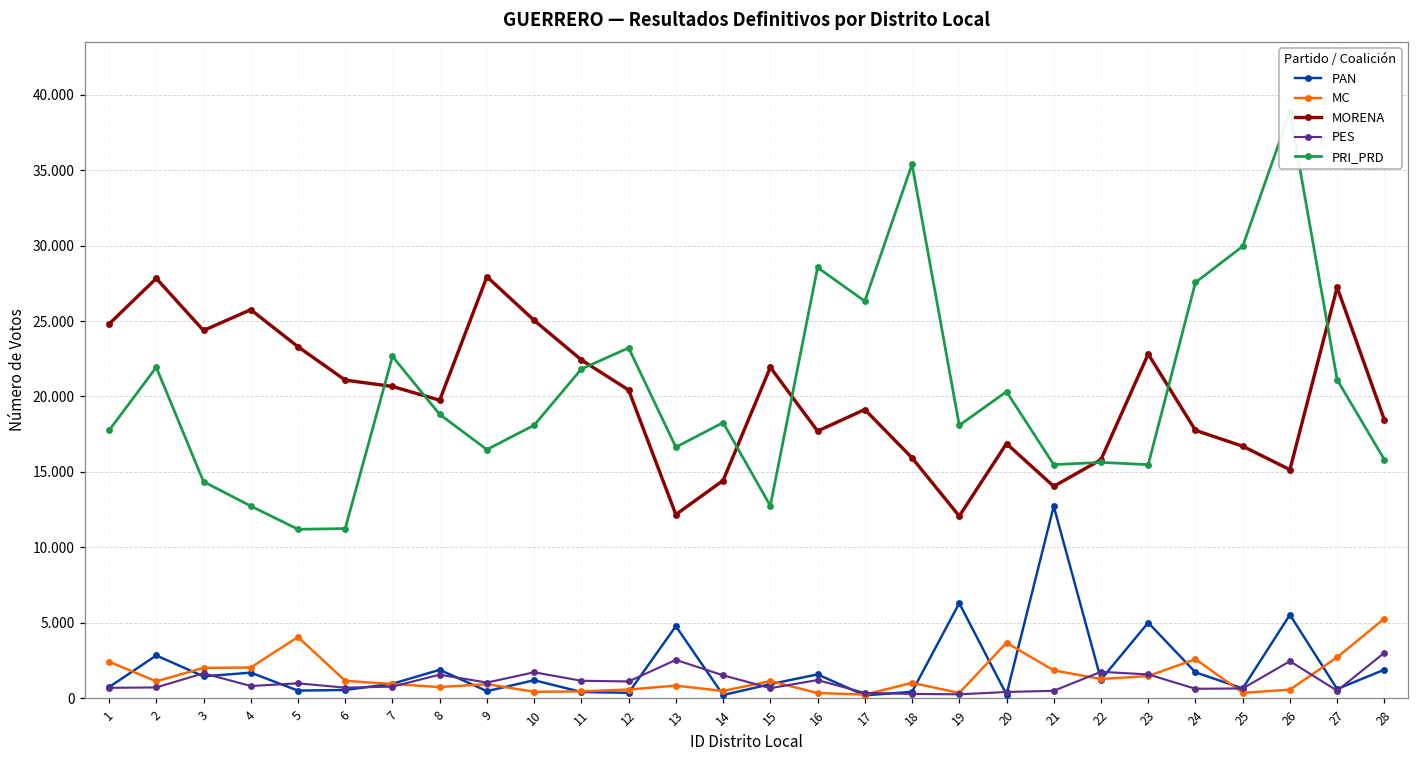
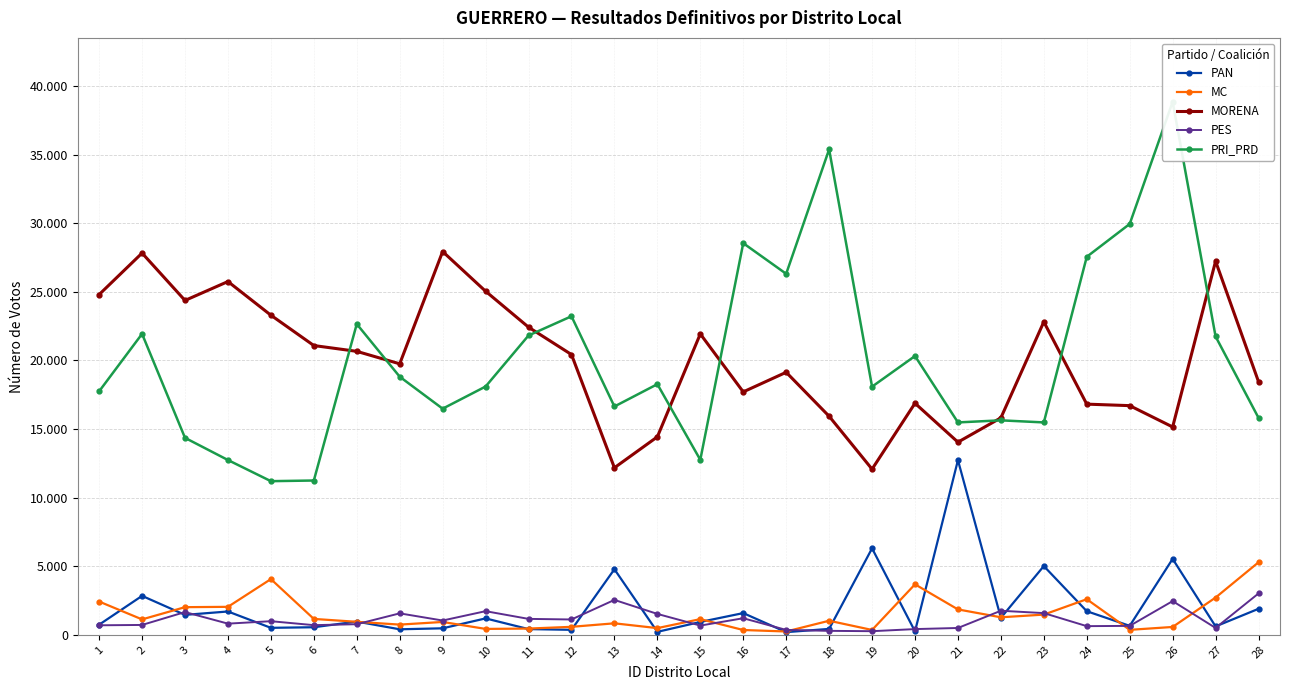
PAN, 8: 1.9 -> 0.4
MORENA, 24: 17.8 -> 16.8
PRI_PRD, 27: 21.1 -> 21.7
